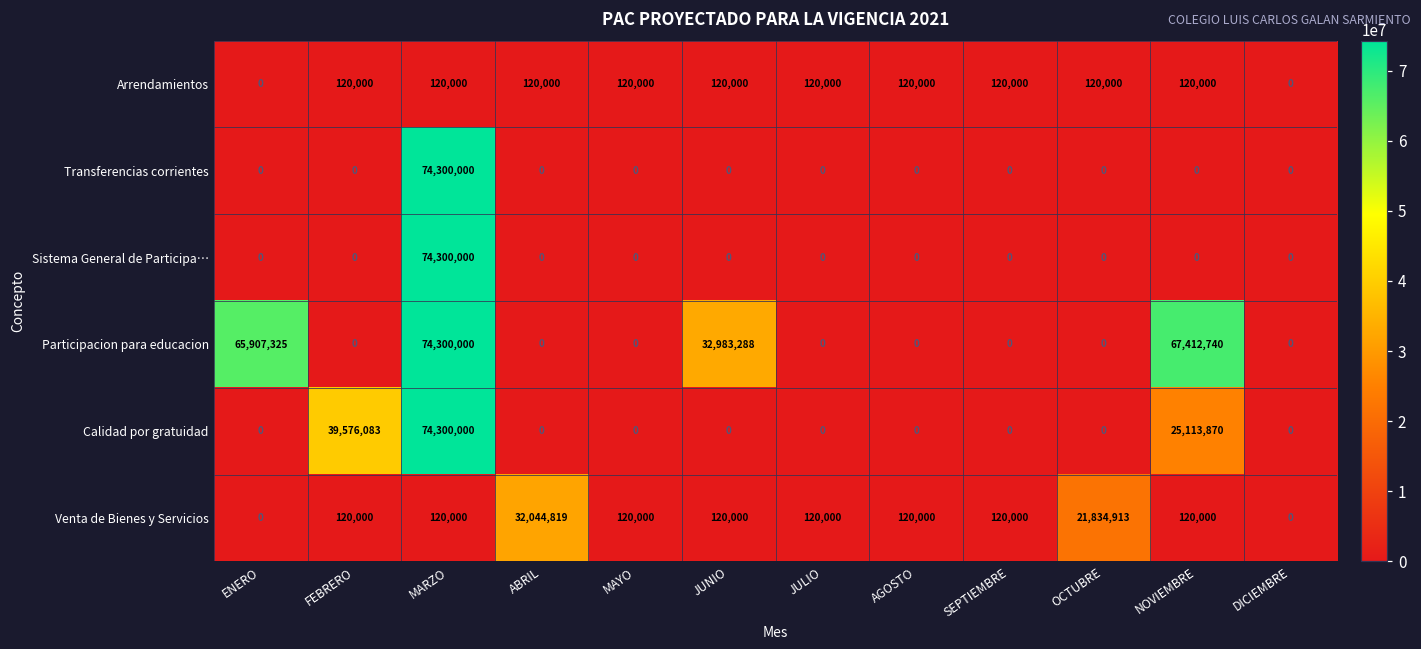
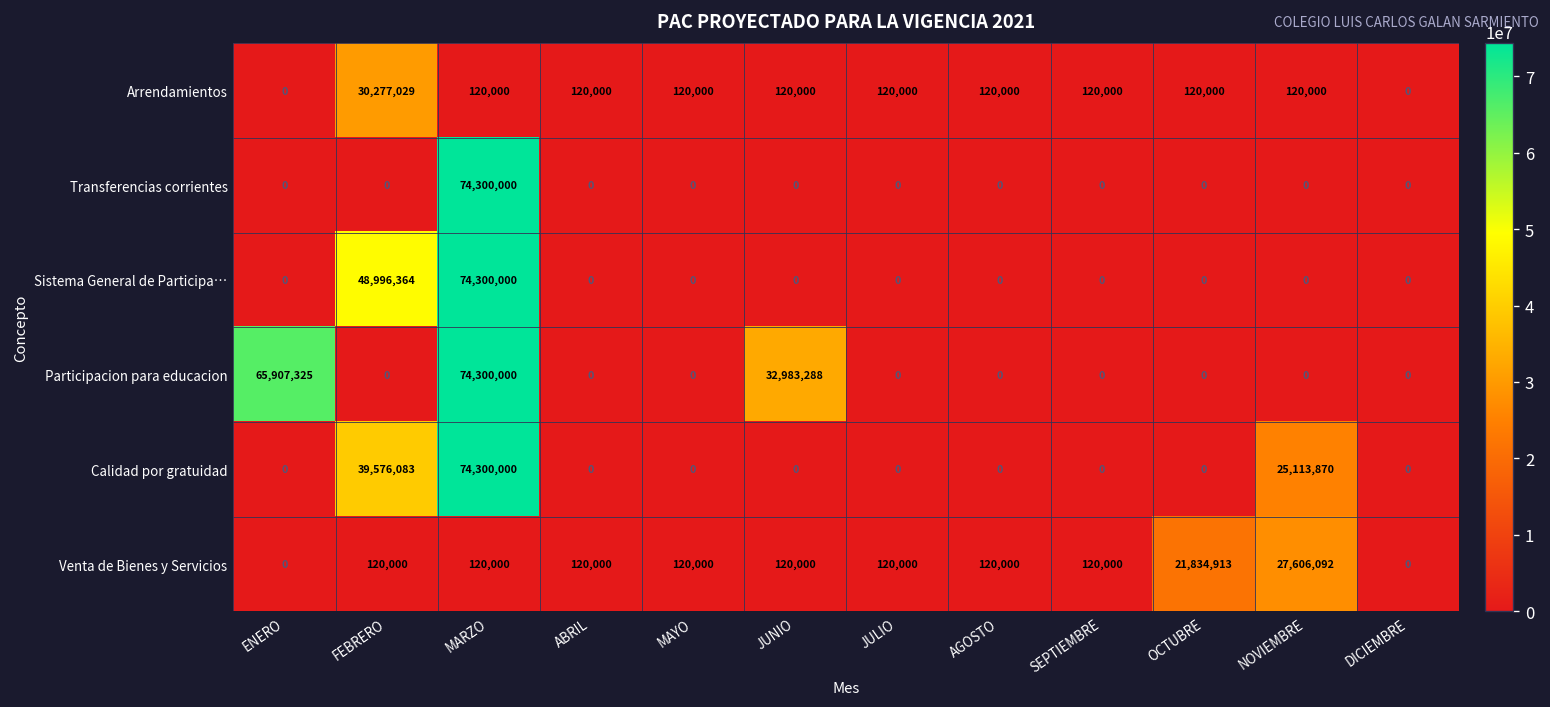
Arrendamientos, FEBRERO: 120,000 -> 30,277,029
Sistema General de Participa…, FEBRERO: 0 -> 48,996,364
Participacion para educacion, NOVIEMBRE: 67,412,740 -> 0
Venta de Bienes y Servicios, ABRIL: 32,044,819 -> 120,000
Venta de Bienes y Servicios, NOVIEMBRE: 120,000 -> 27,606,092
